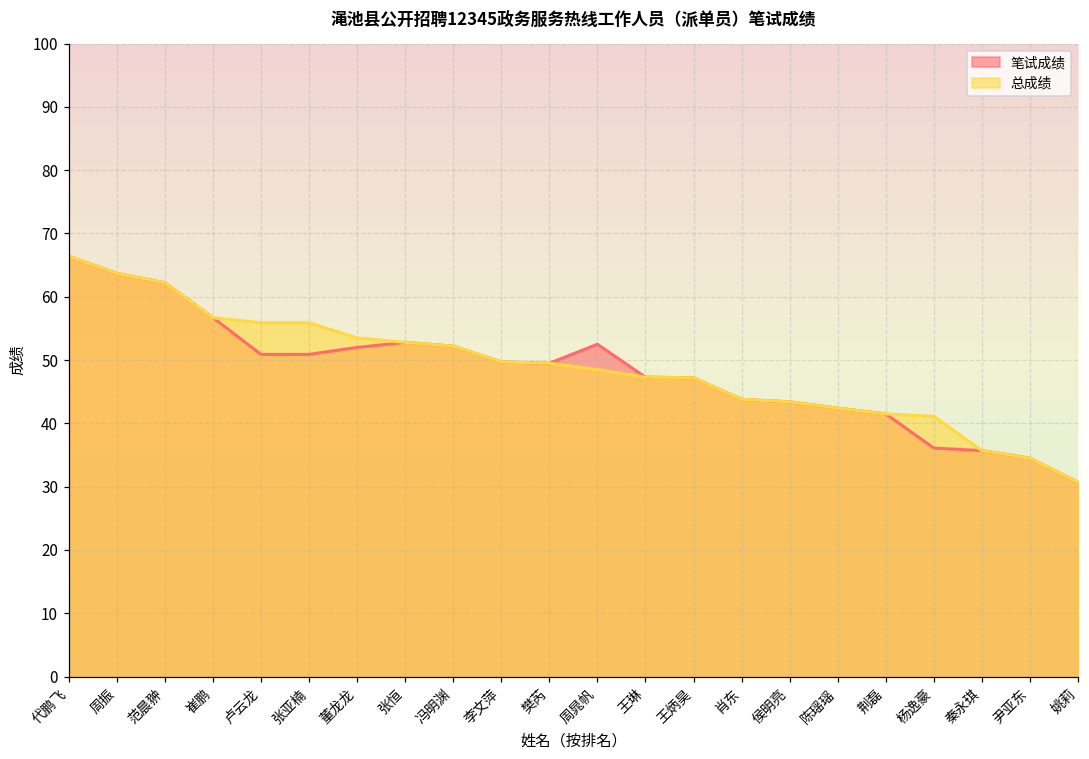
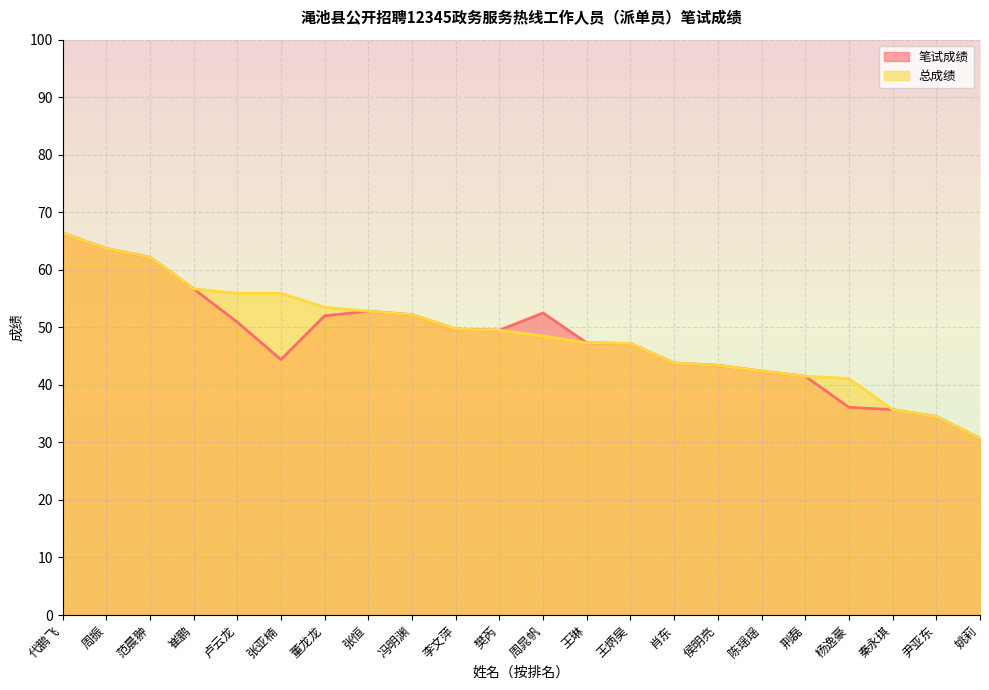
笔试成绩, 张亚楠: 51 -> 44
